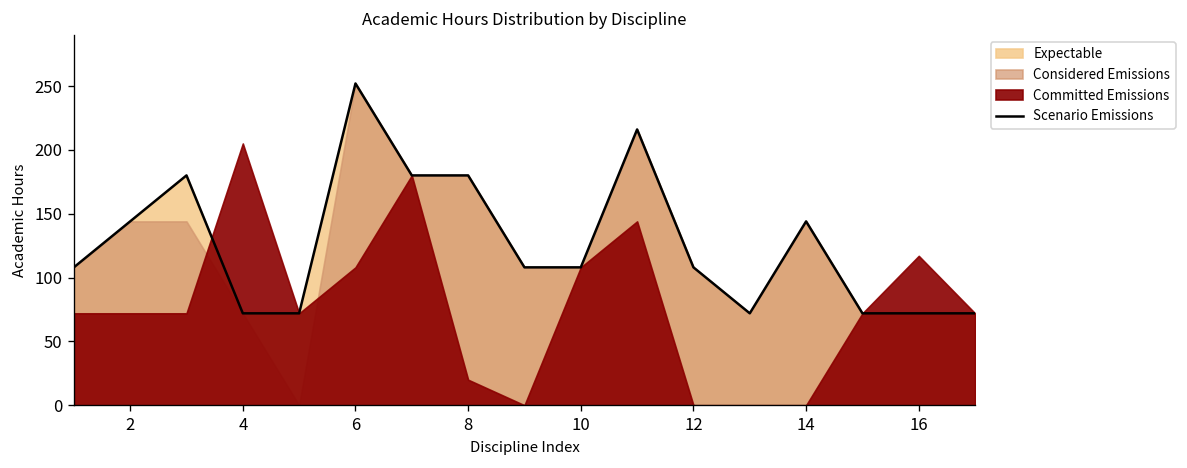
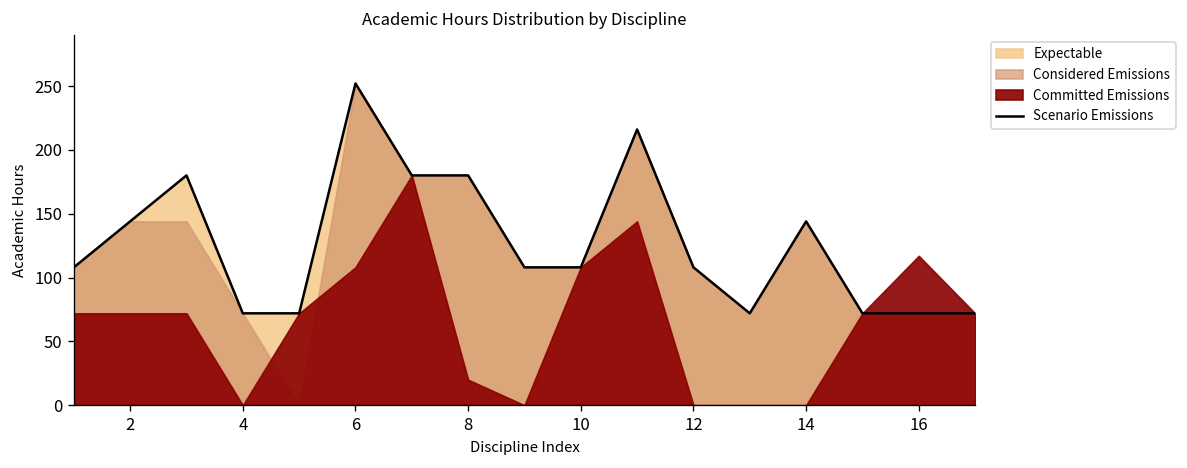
Committed Emissions, 4: 205 -> 0
